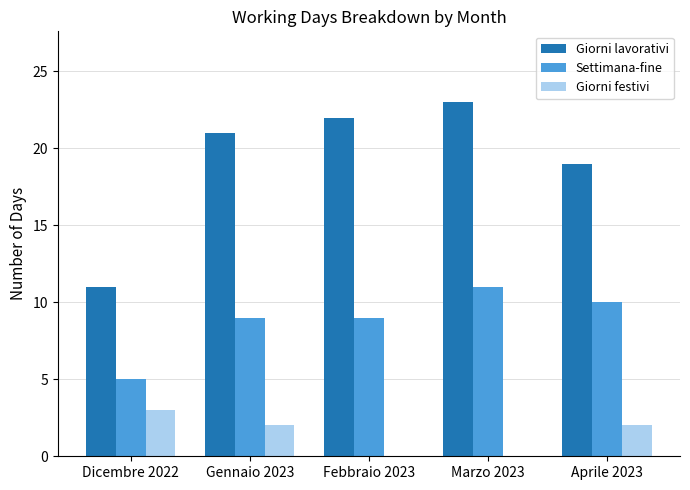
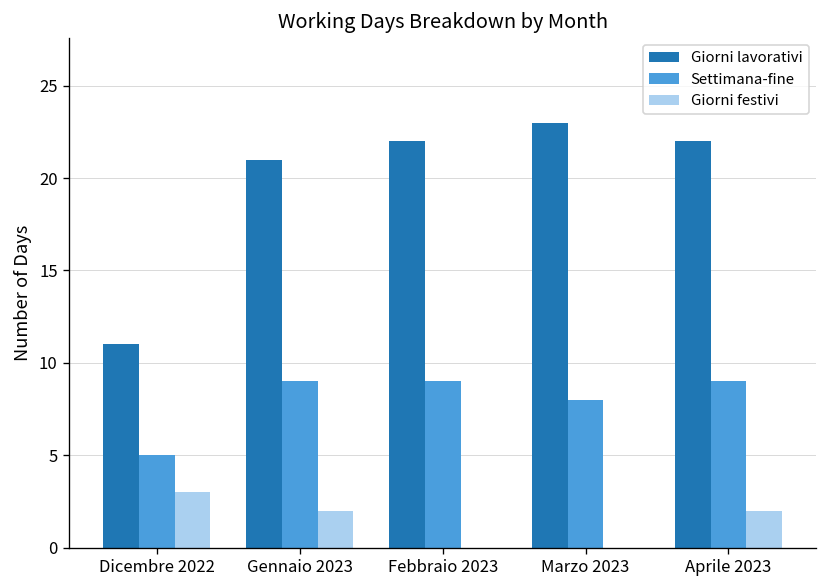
Settimana-fine, Marzo 2023: 11 -> 8
Giorni lavorativi, Aprile 2023: 19 -> 22
Settimana-fine, Aprile 2023: 10 -> 9
